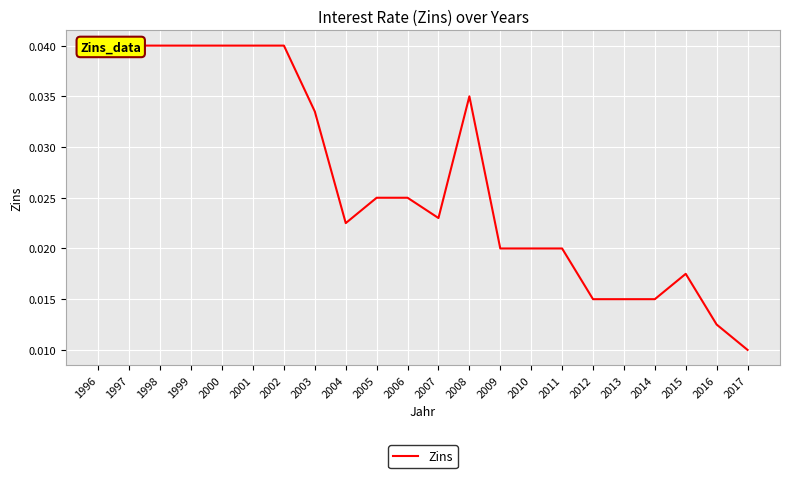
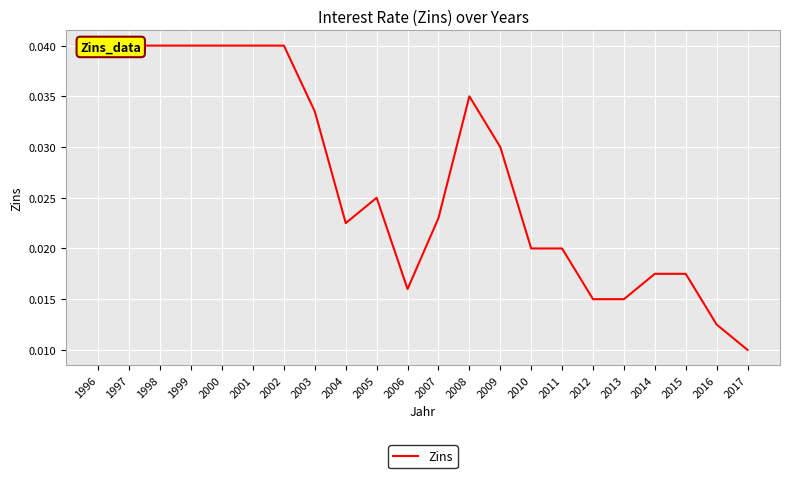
2006: 0.025 -> 0.016
2009: 0.02 -> 0.03
2014: 0.0150 -> 0.0175
